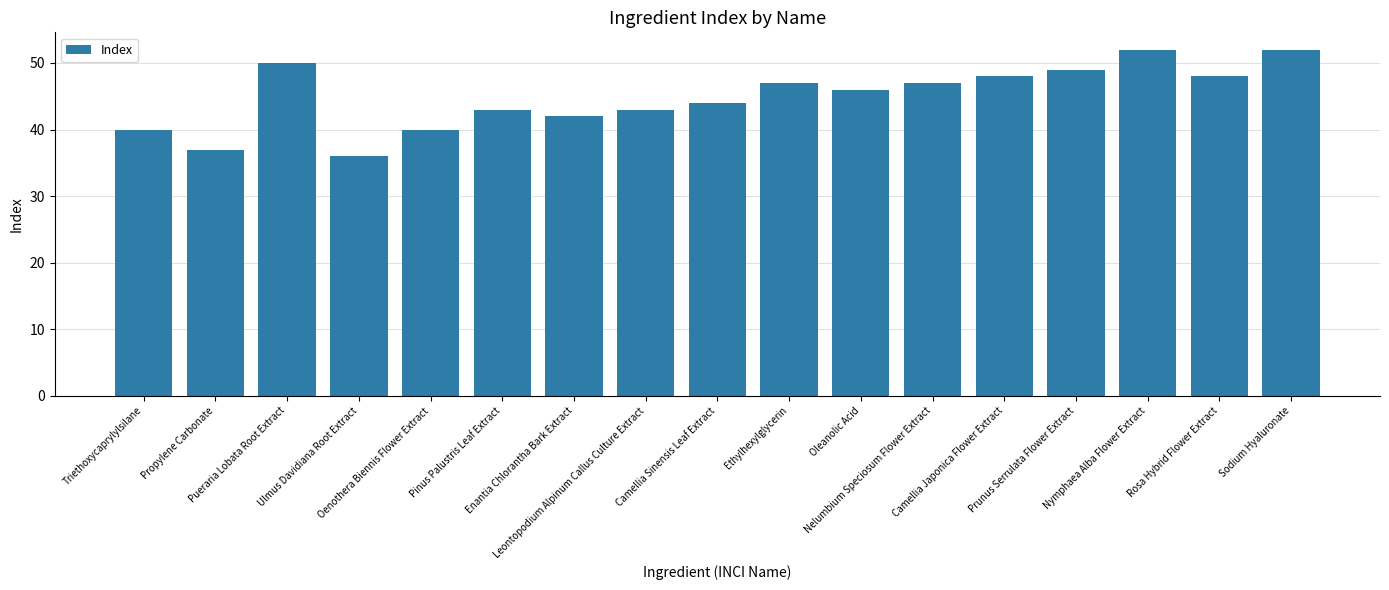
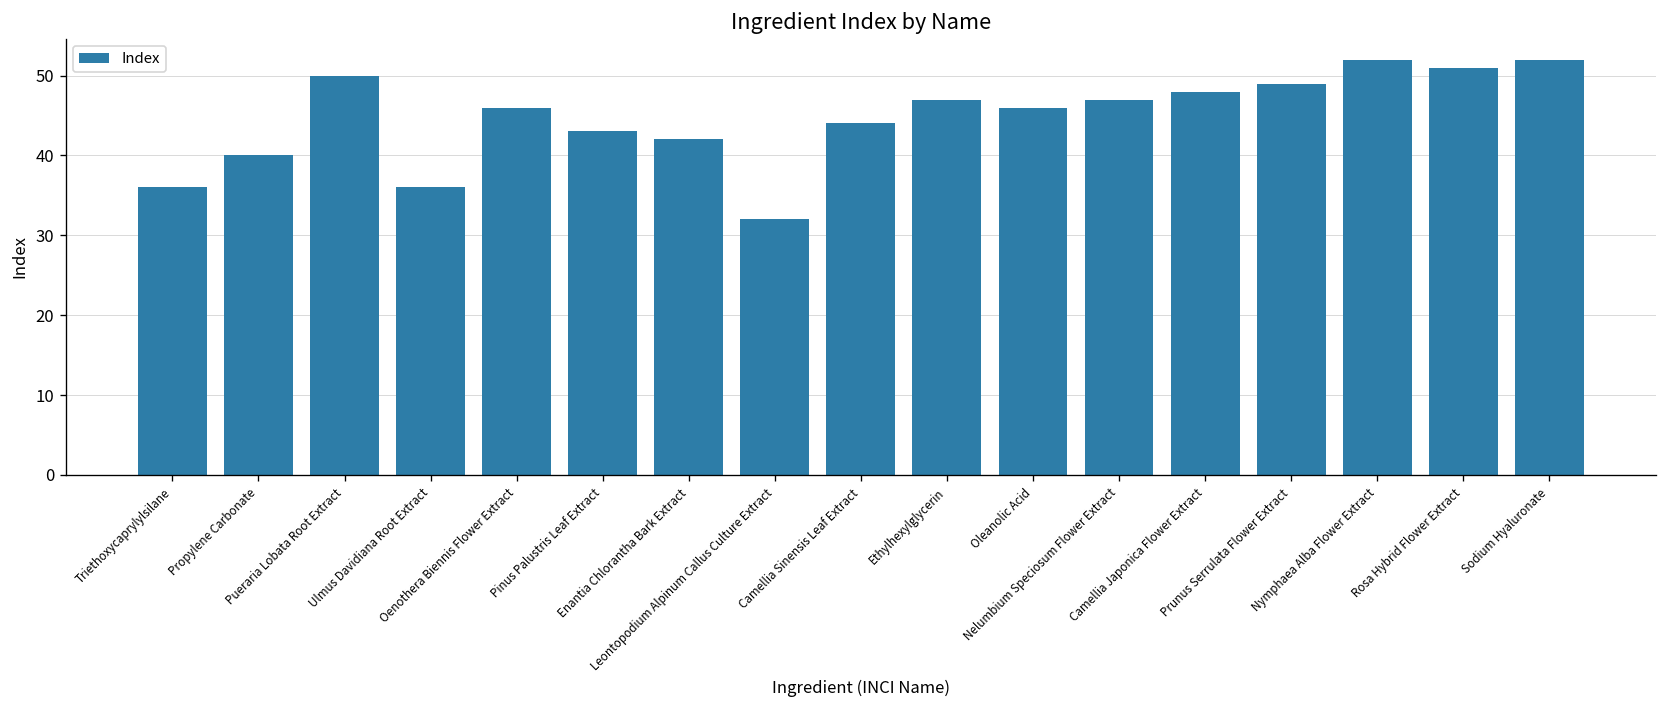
Triethoxycaprylylsilane: 40 -> 36
Propylene Carbonate: 37 -> 40
Oenothera Biennis Flower Extract: 40 -> 46
Leontopodium Alpinum Callus Culture Extract: 43 -> 32
Rosa Hybrid Flower Extract: 48 -> 51
